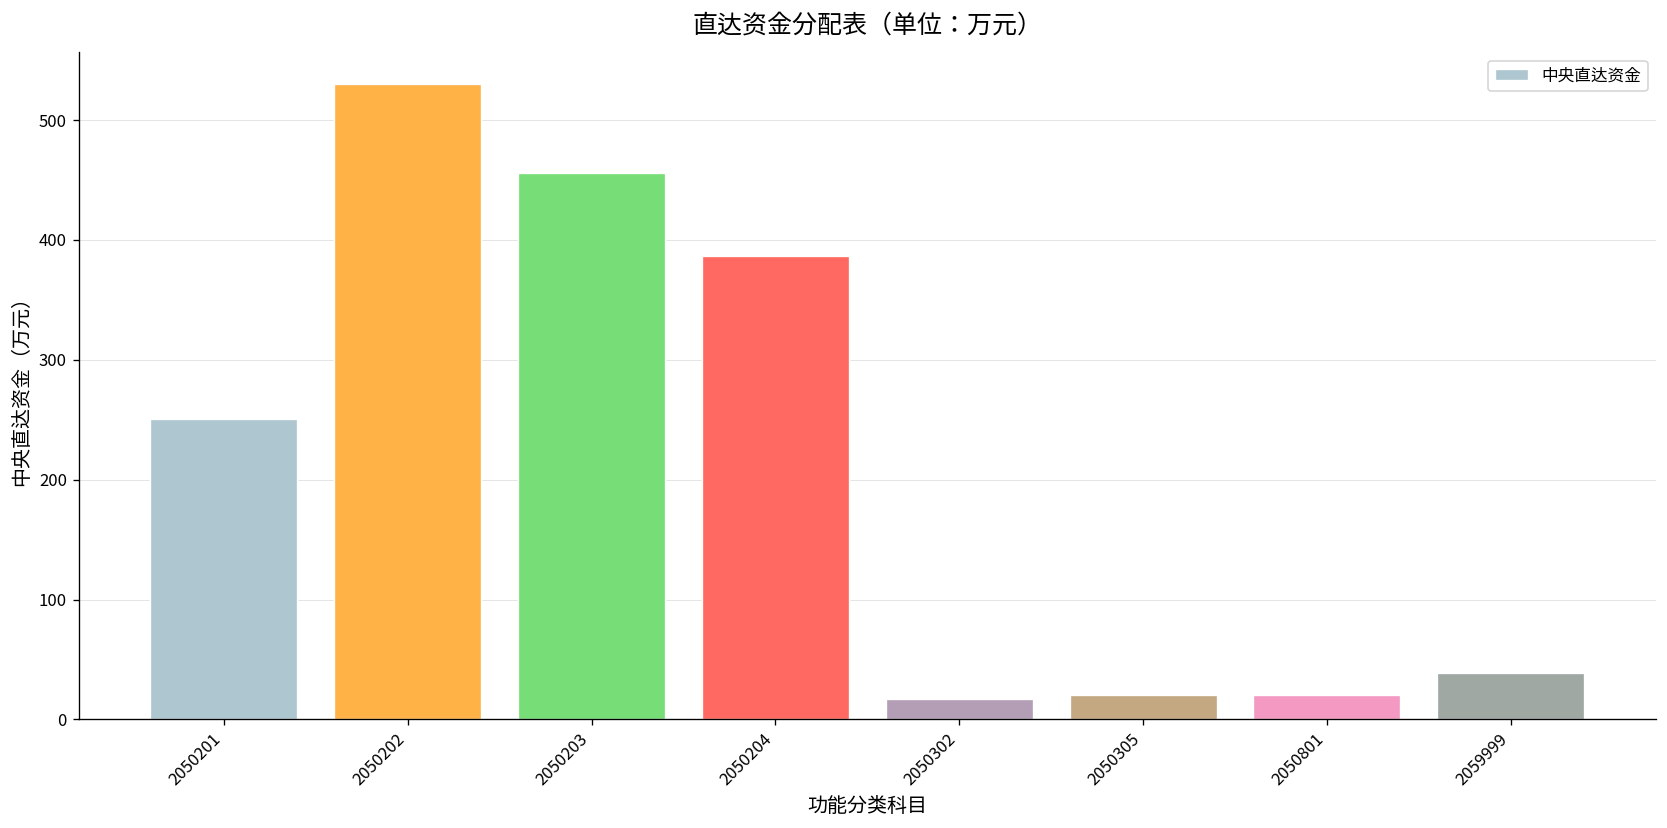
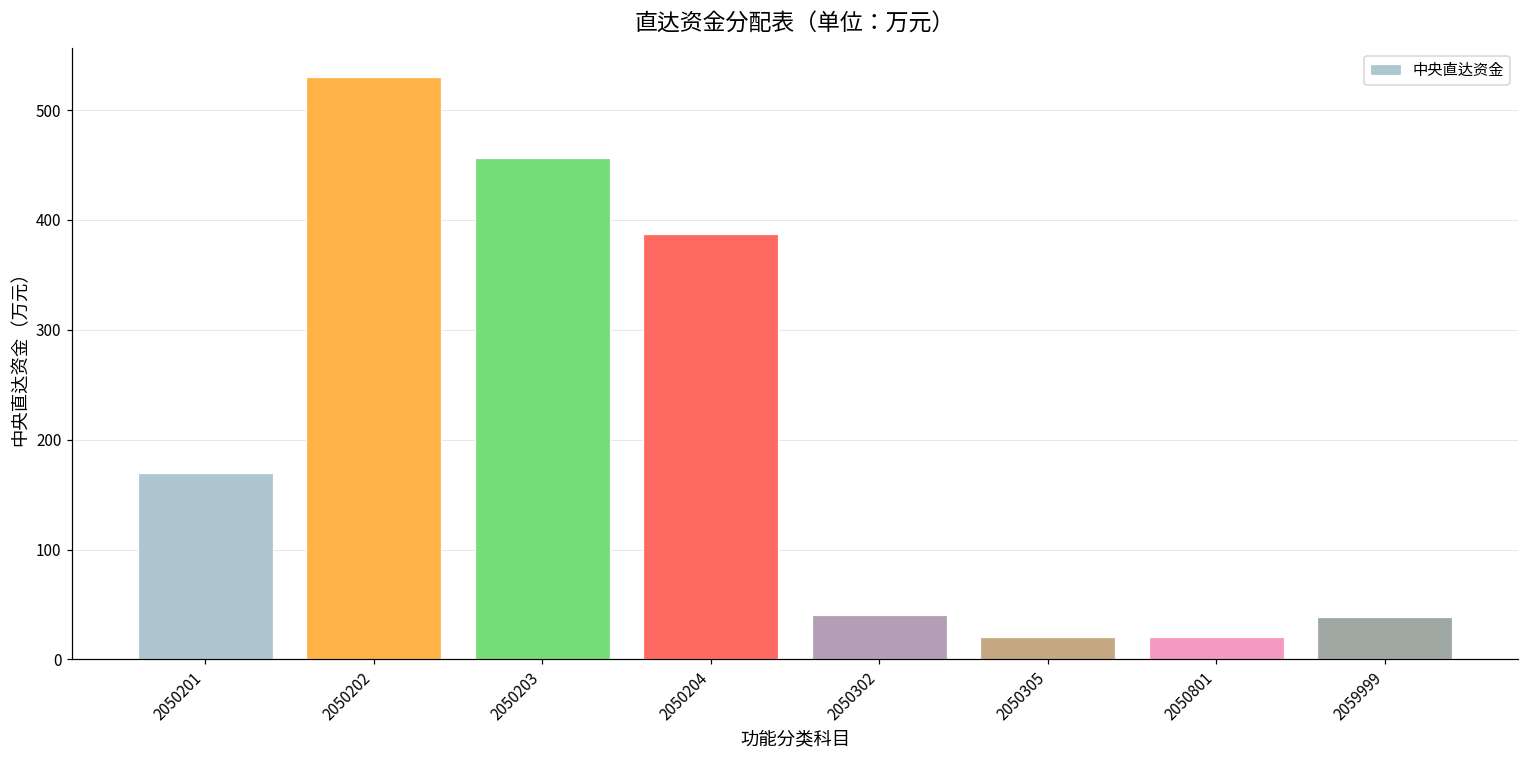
2050201: 250 -> 170
2050302: 20 -> 40
